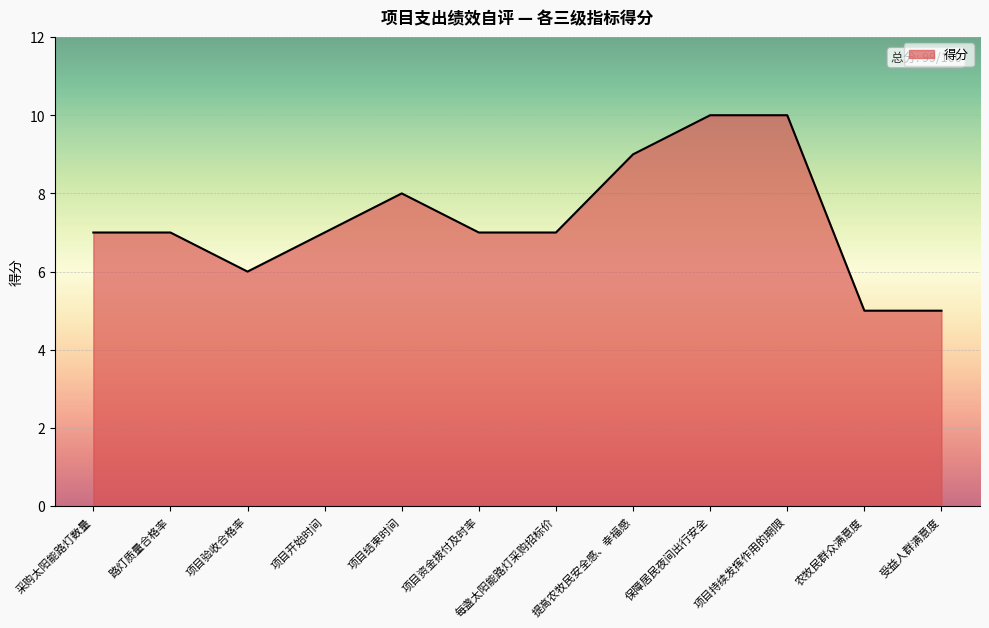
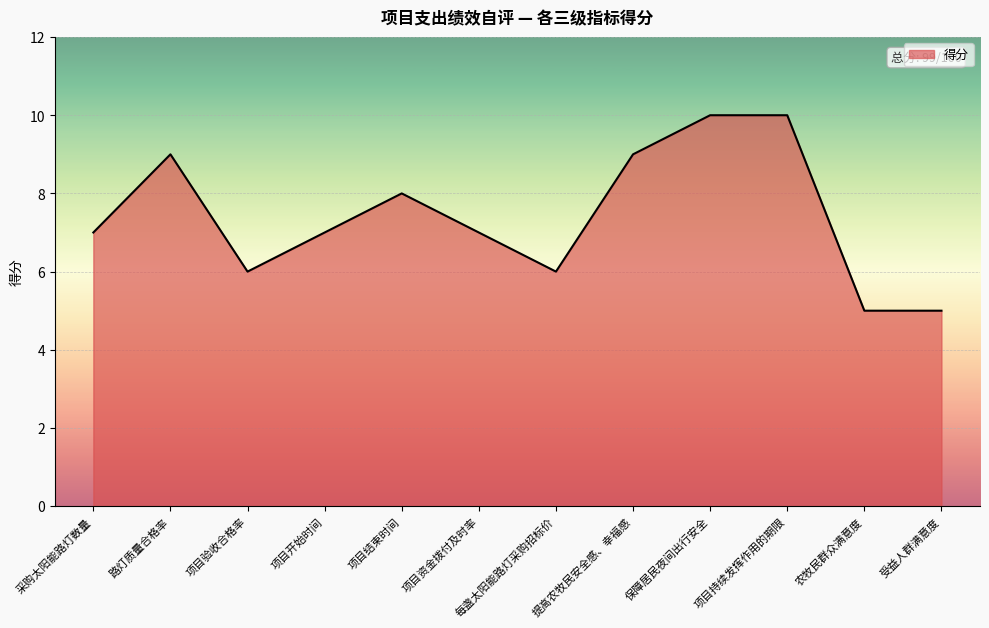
路灯质量合格率: 7 -> 9
每盏太阳能路灯采购招标价: 7 -> 6
